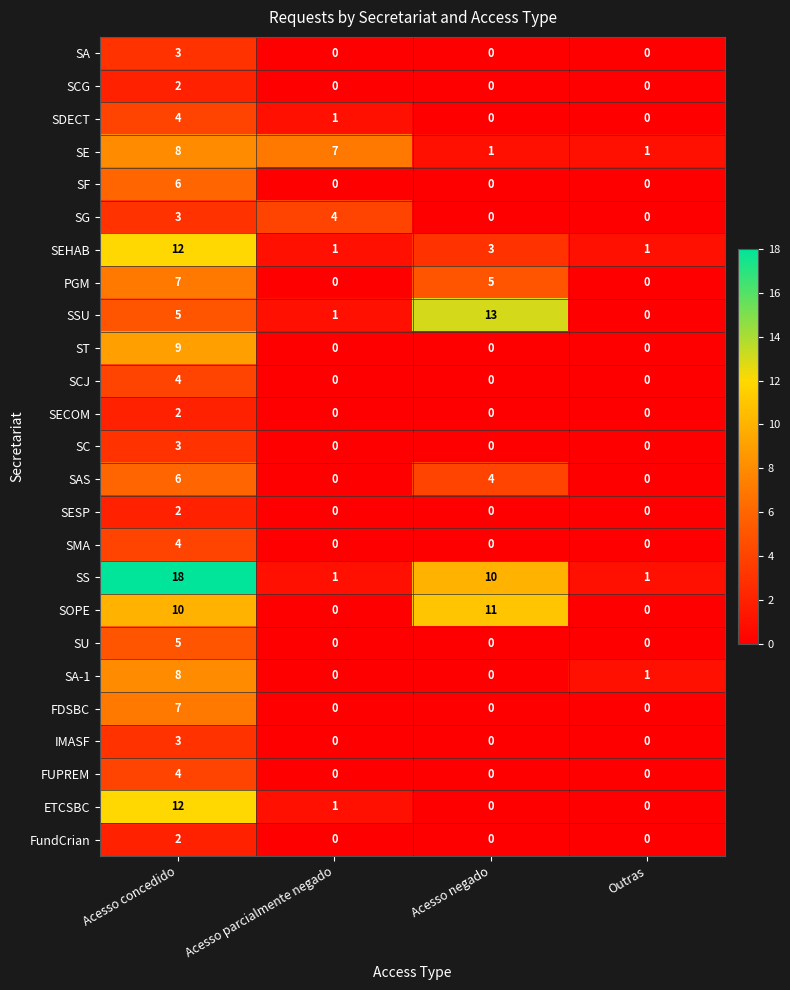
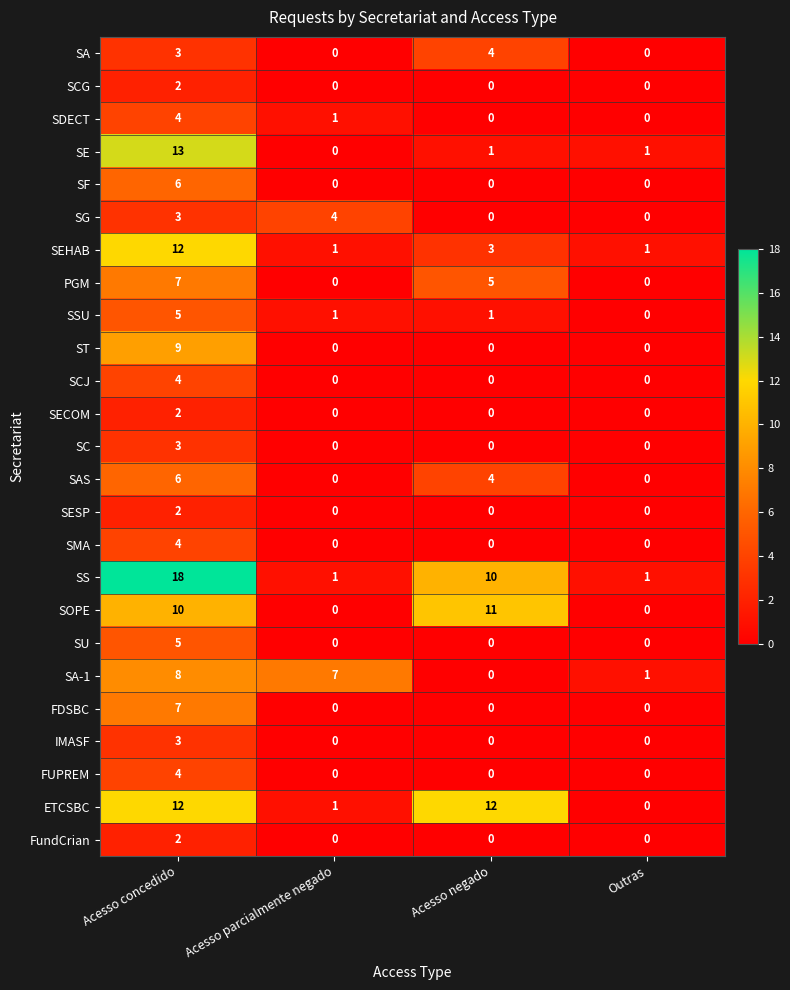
SA, Acesso negado: 0 -> 4
SE, Acesso concedido: 8 -> 13
SE, Acesso parcialmente negado: 7 -> 0
SSU, Acesso negado: 13 -> 1
SA-1, Acesso parcialmente negado: 0 -> 7
ETCSBC, Acesso negado: 0 -> 12
